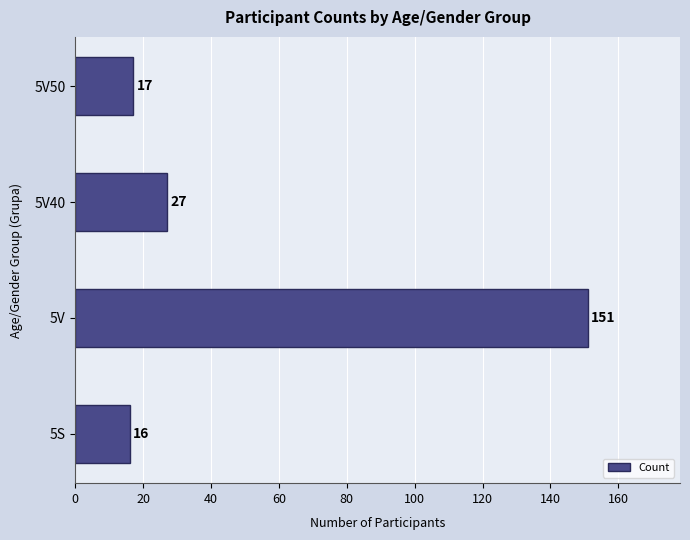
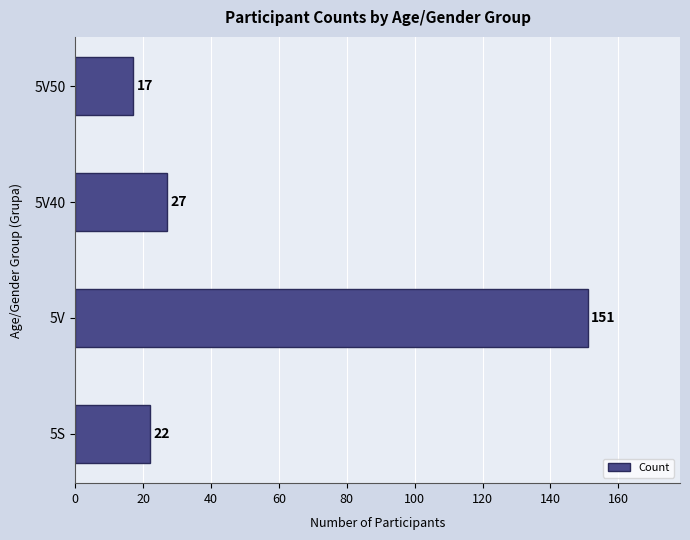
5S: 16 -> 22
